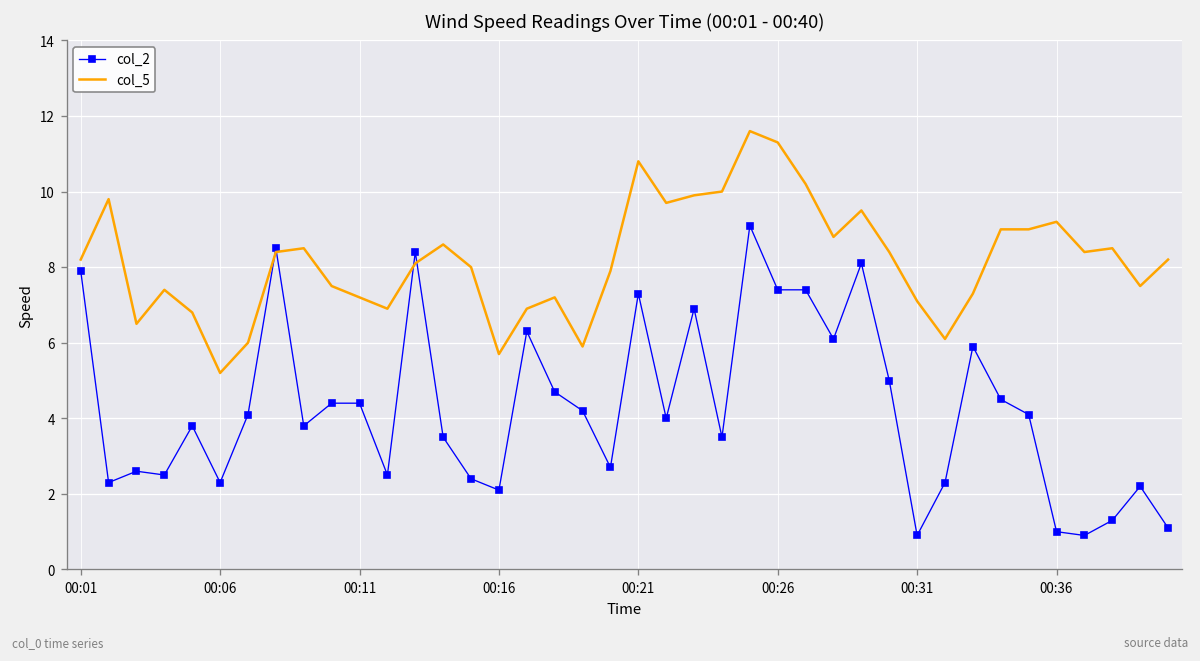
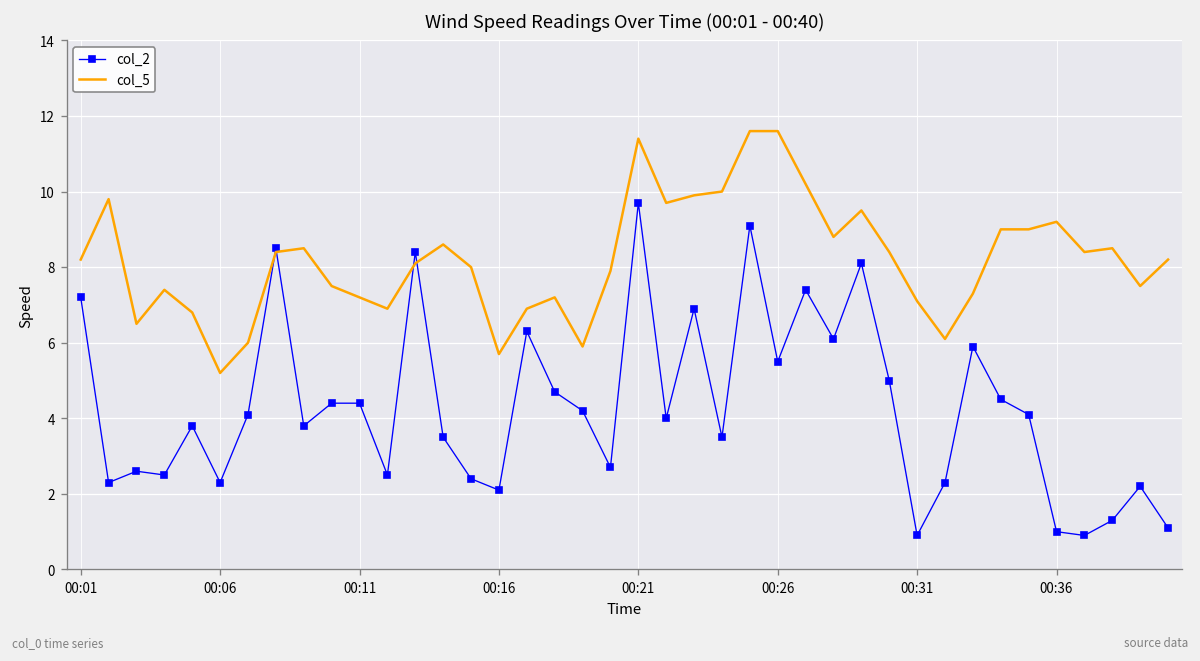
col_2, 00:01: 7.9 -> 7.2
col_2, 00:21: 7.3 -> 9.7
col_5, 00:21: 10.8 -> 11.4
col_2, 00:26: 7.4 -> 5.5
col_5, 00:26: 11.3 -> 11.6
